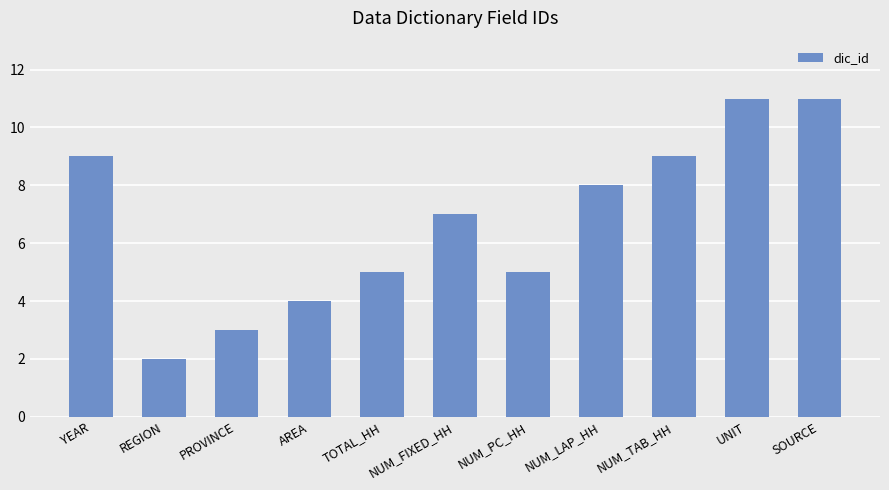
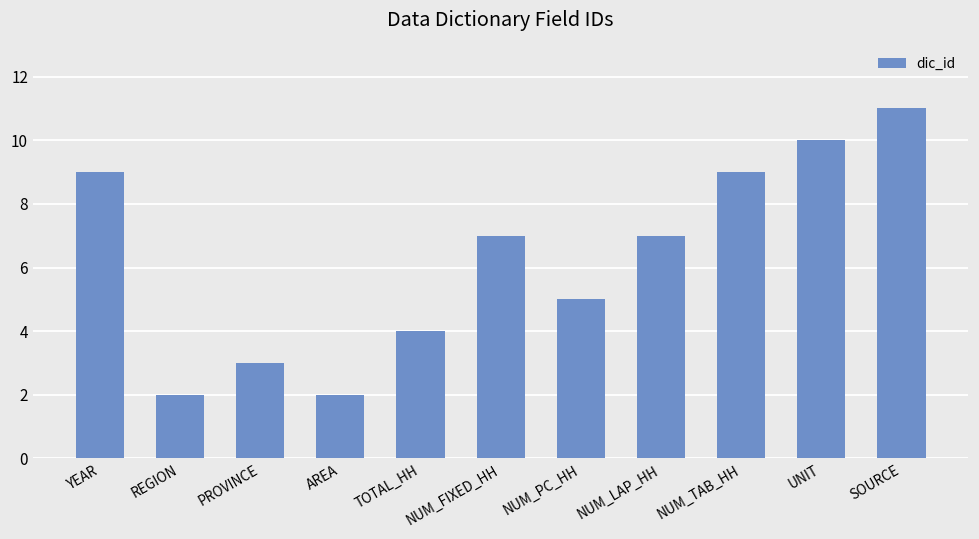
AREA: 4 -> 2
TOTAL_HH: 5 -> 4
NUM_LAP_HH: 8 -> 7
UNIT: 11 -> 10
